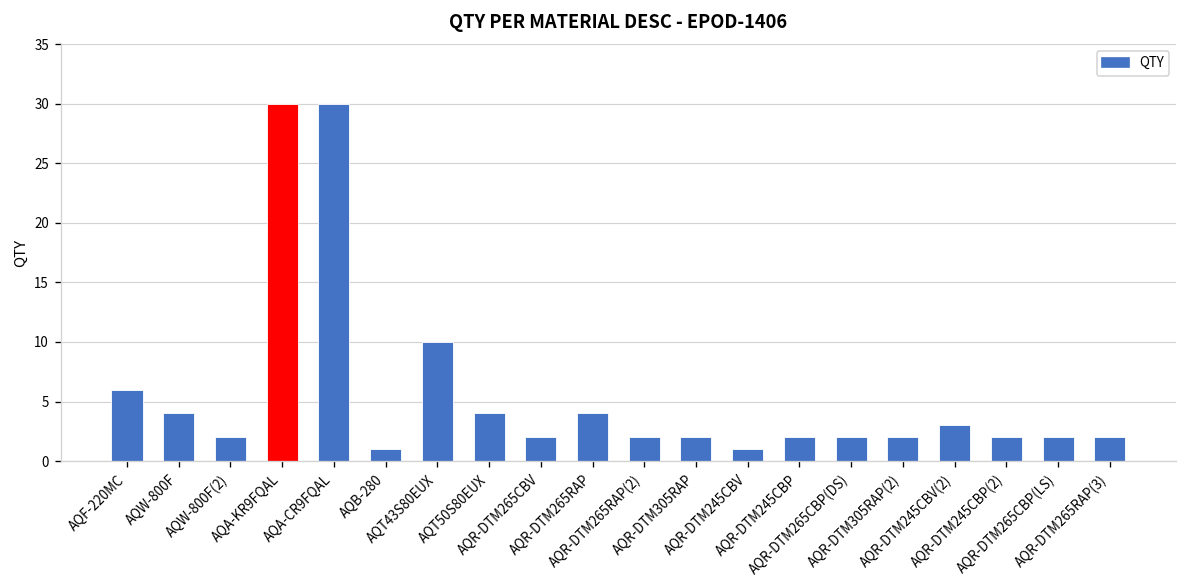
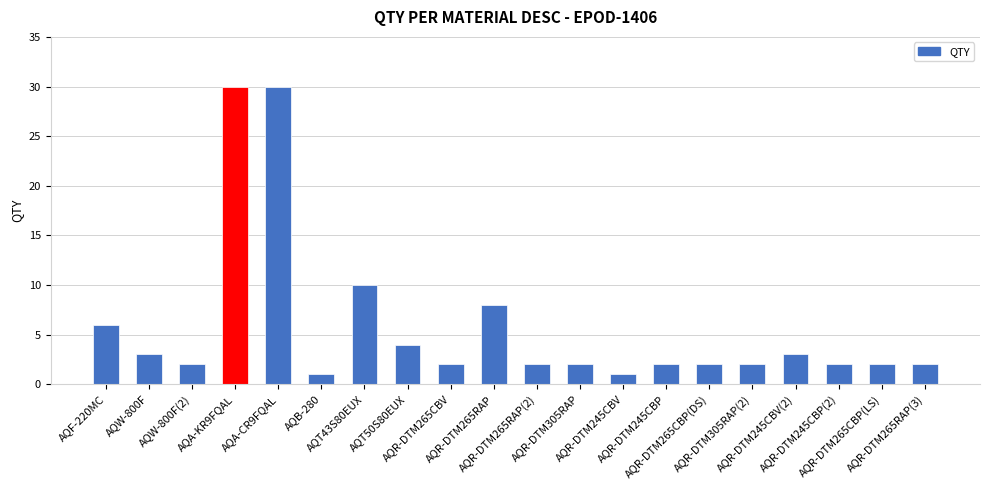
AQW-800F: 4 -> 3
AQR-DTM265RAP: 4 -> 8
